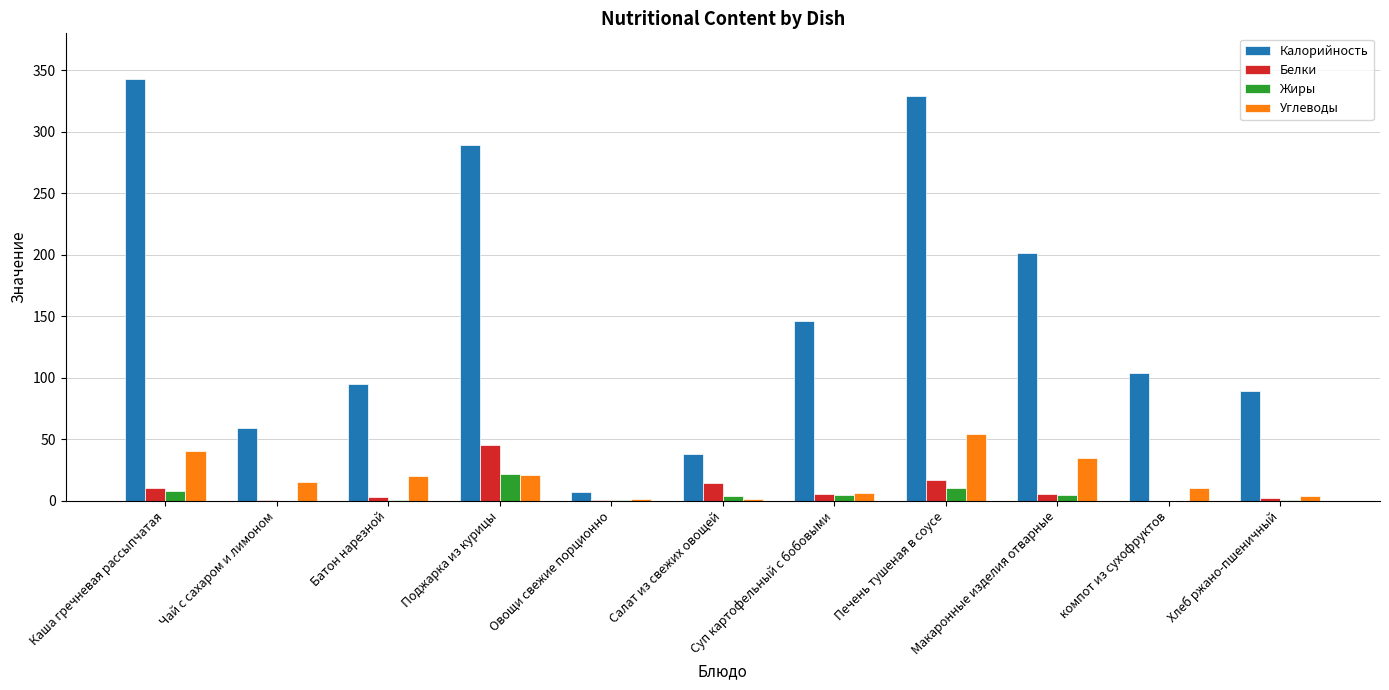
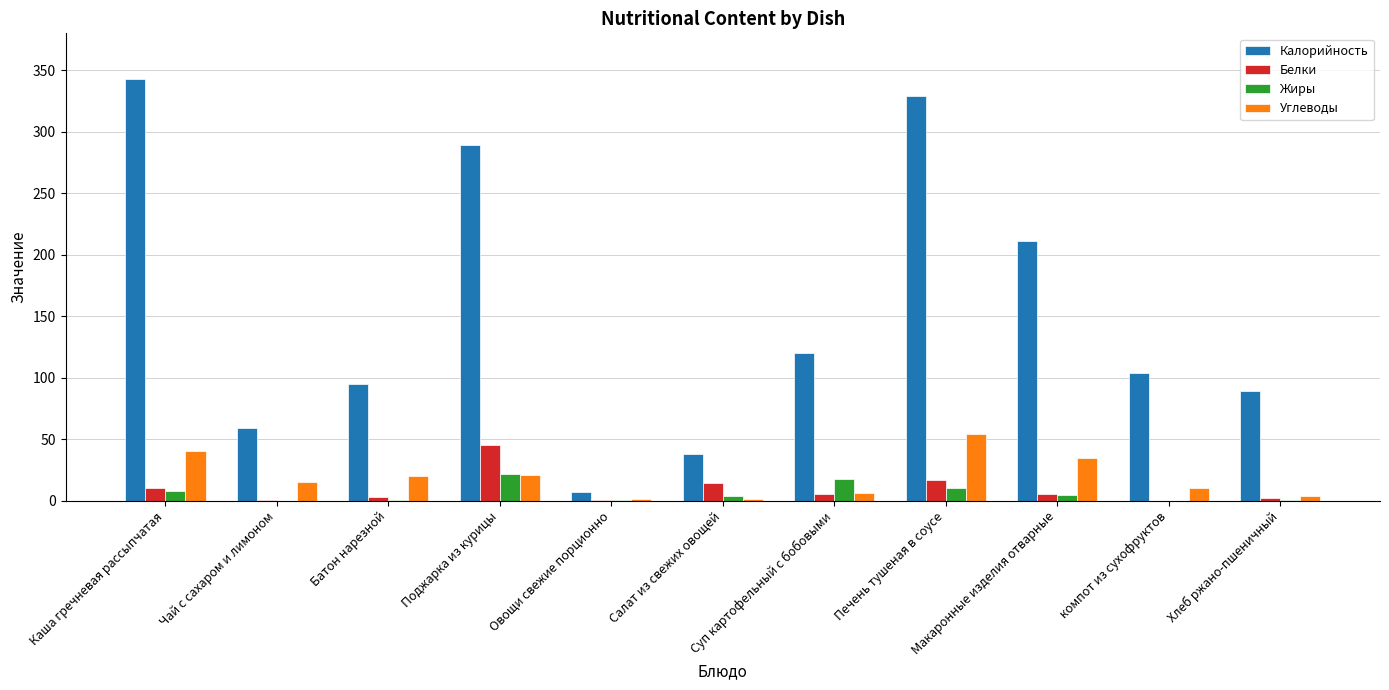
Калорийность, Суп картофельный с бобовыми: 146 -> 120
Жиры, Суп картофельный с бобовыми: 5 -> 18
Калорийность, Макаронные изделия отварные: 201 -> 212
